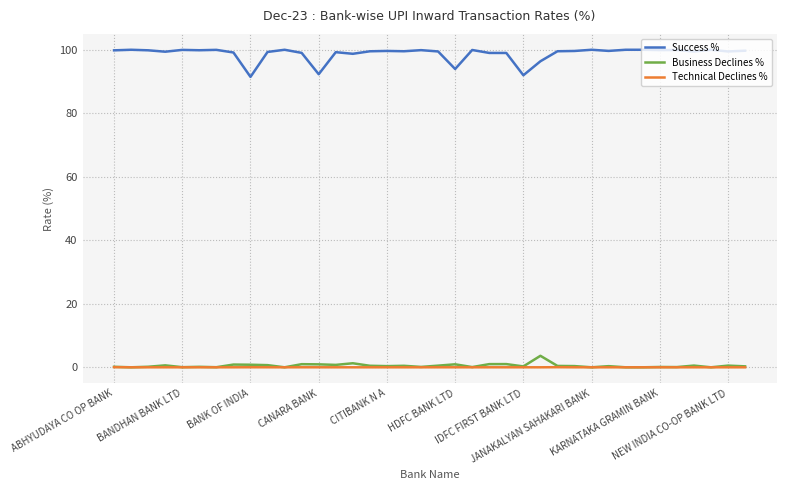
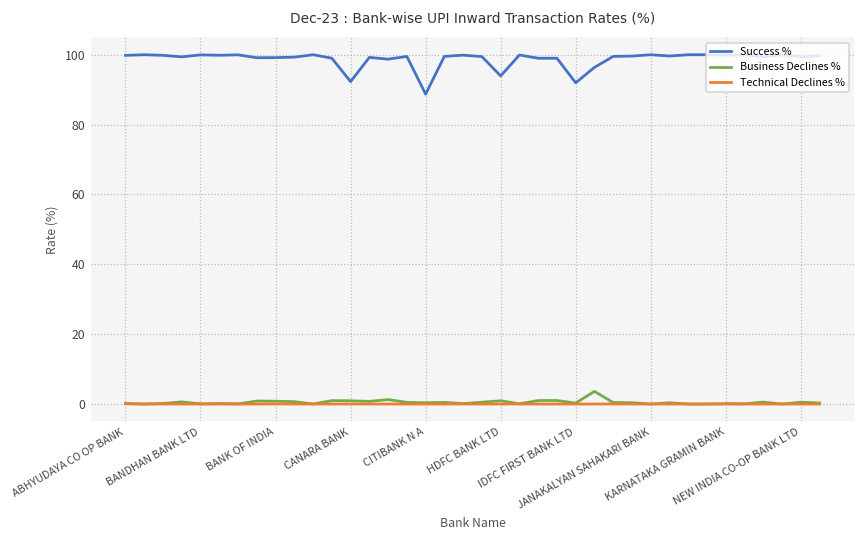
Success %, BANK OF INDIA: 91 -> 99
Success %, CITIBANK N A: 100 -> 89
